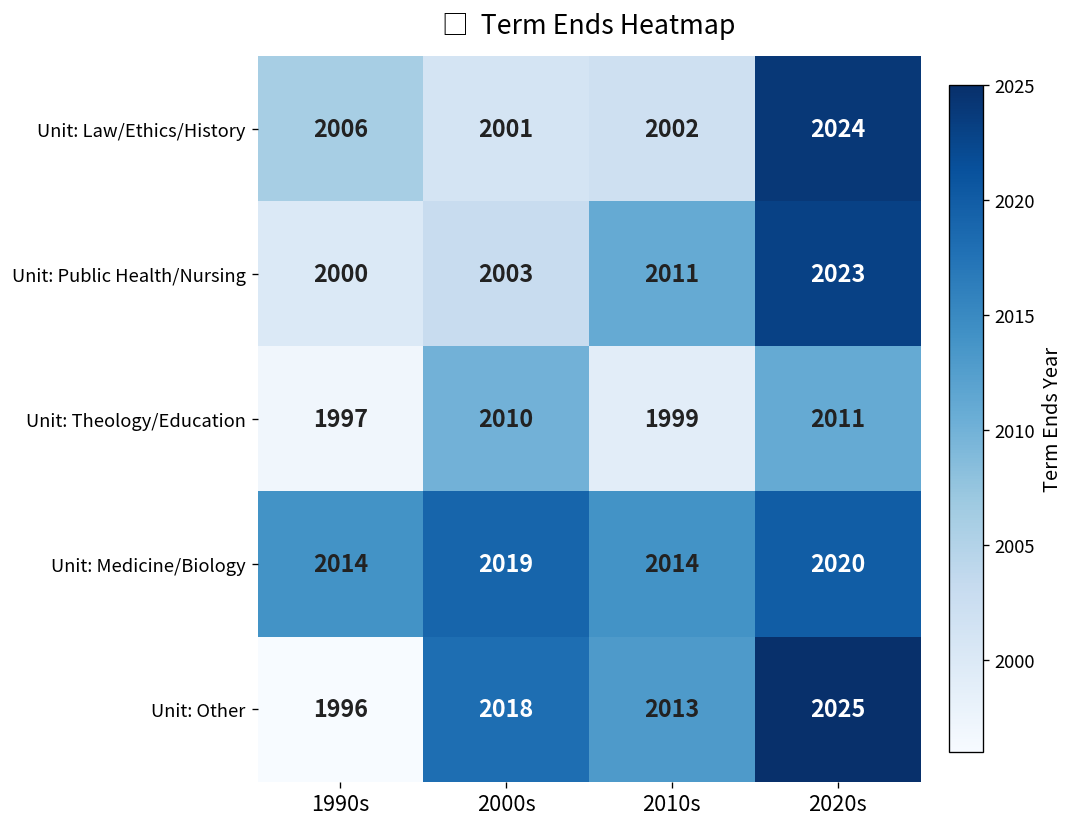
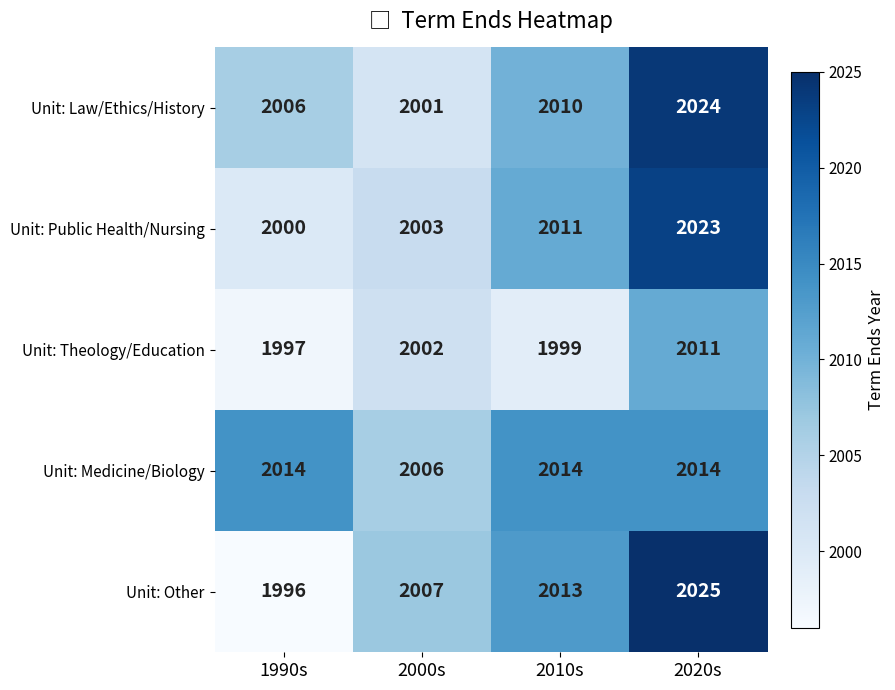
Unit: Law/Ethics/History, 2010s: 2002 -> 2010
Unit: Theology/Education, 2000s: 2010 -> 2002
Unit: Medicine/Biology, 2000s: 2019 -> 2006
Unit: Medicine/Biology, 2020s: 2020 -> 2014
Unit: Other, 2000s: 2018 -> 2007
